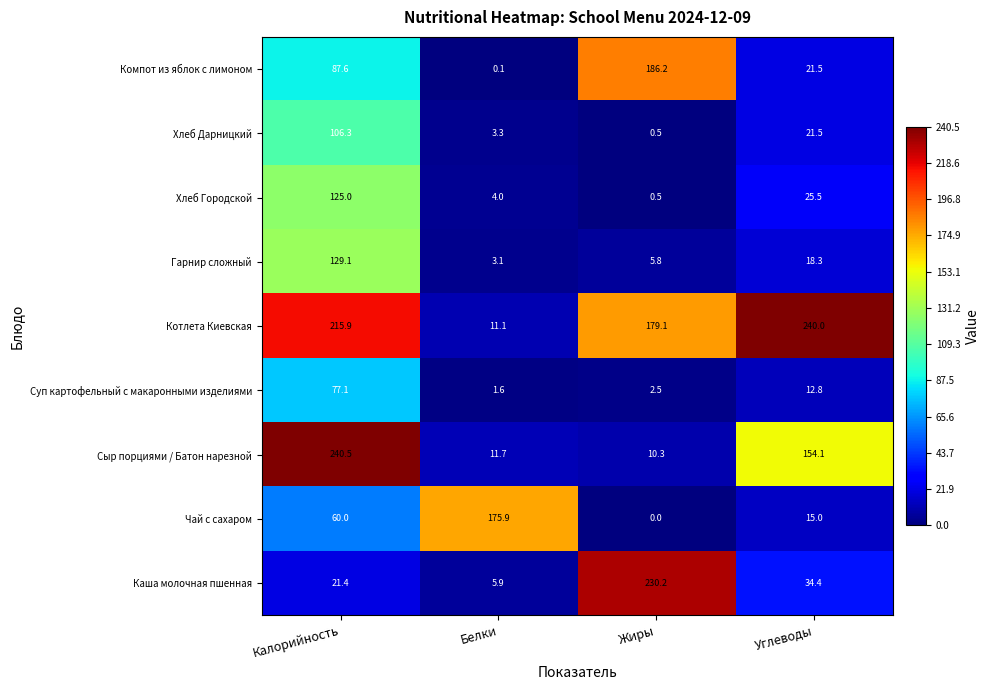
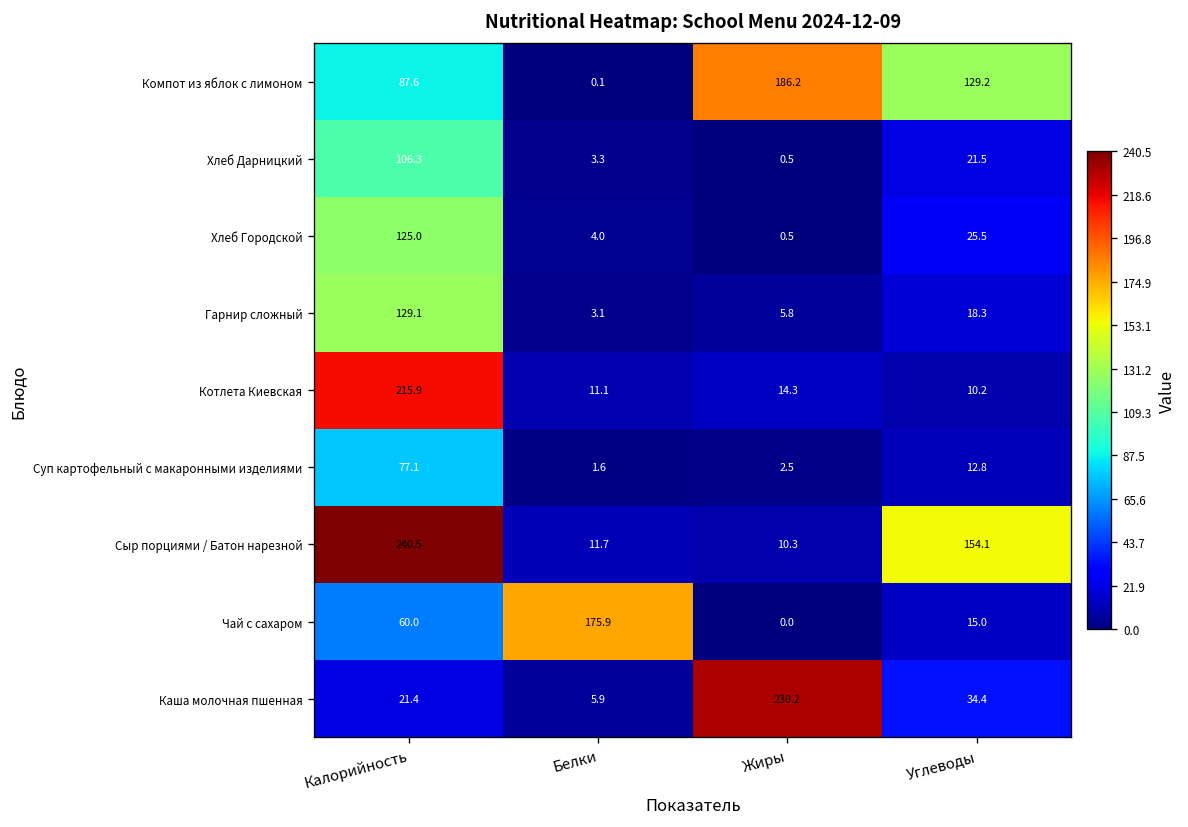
Компот из яблок с лимоном, Углеводы: 21.5 -> 129.2
Котлета Киевская, Жиры: 179.1 -> 14.3
Котлета Киевская, Углеводы: 240.0 -> 10.2
